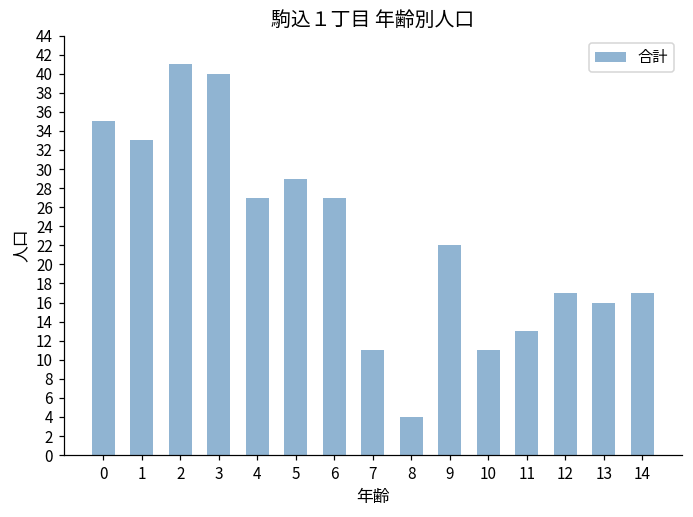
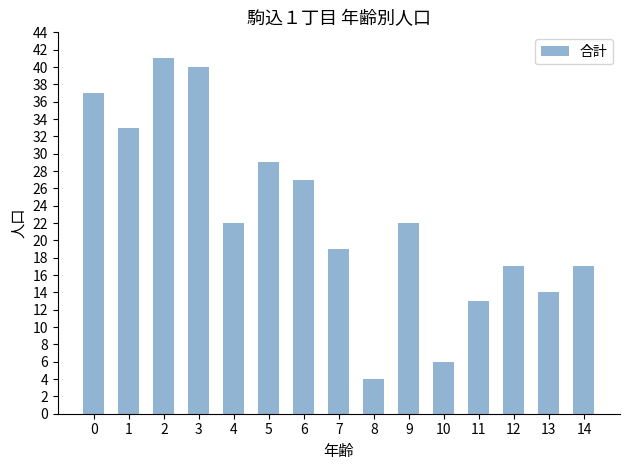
0: 35 -> 37
4: 27 -> 22
7: 11 -> 19
10: 11 -> 6
13: 16 -> 14
